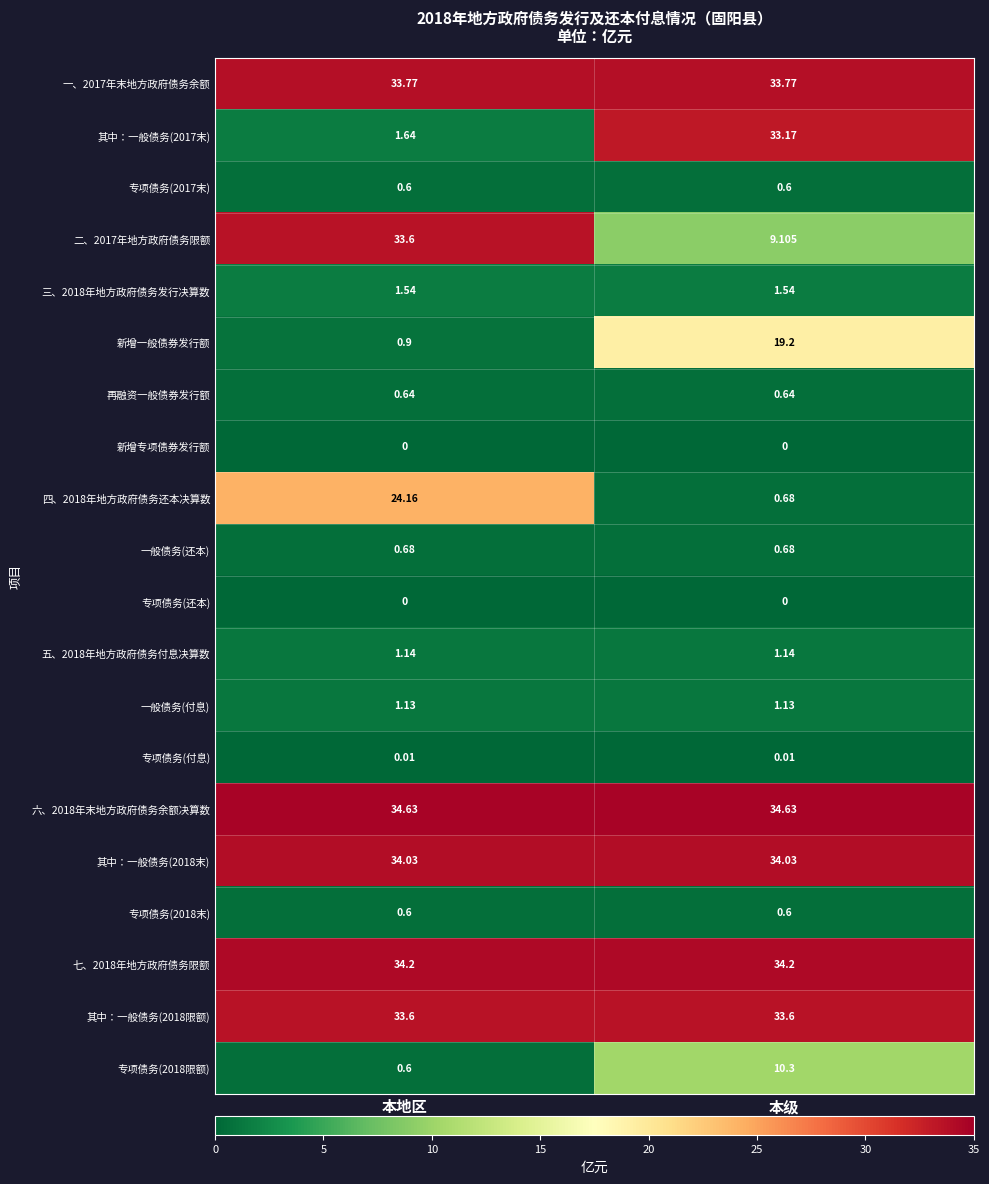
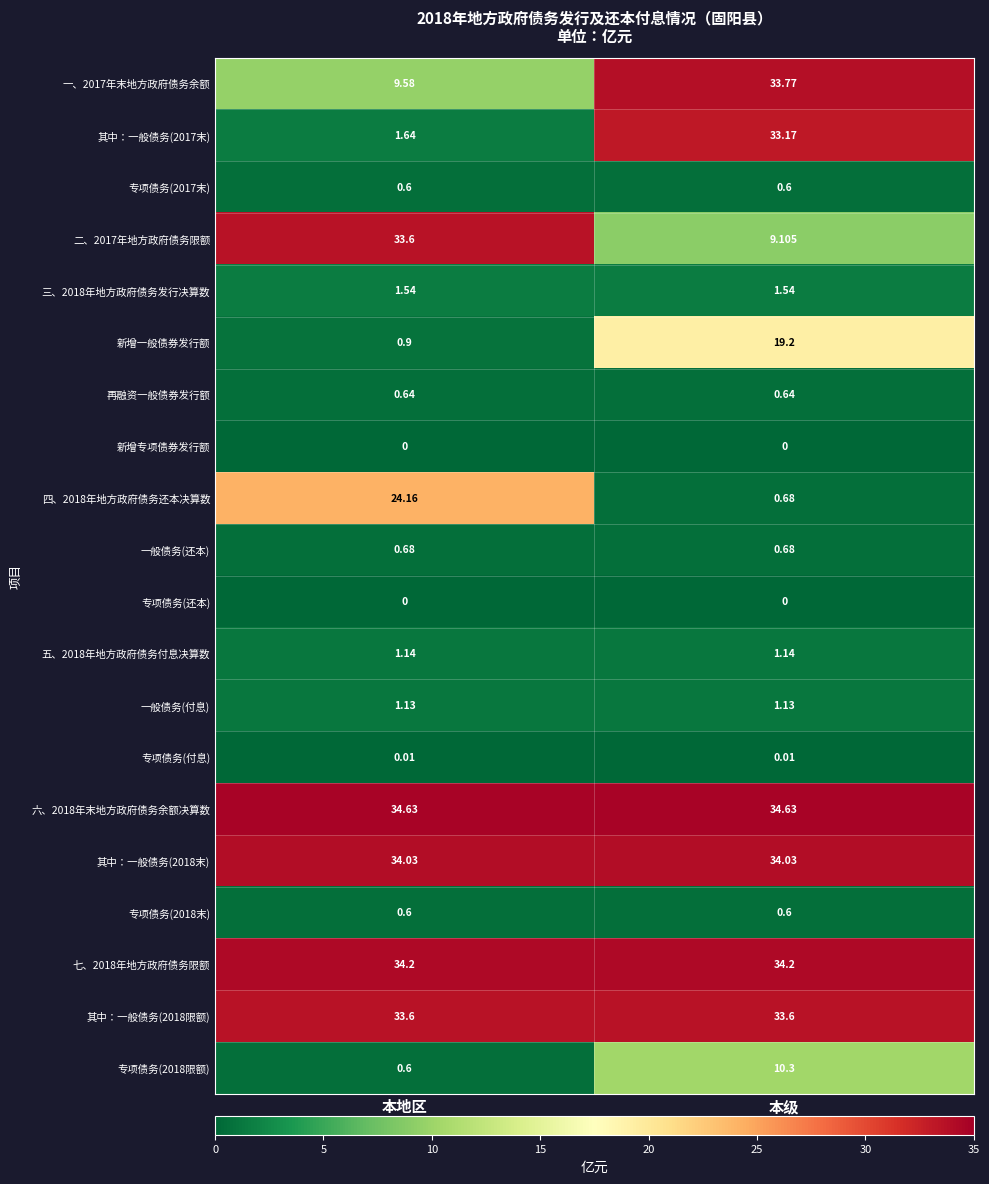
一、2017年末地方政府债务余额, 本地区: 33.77 -> 9.58
